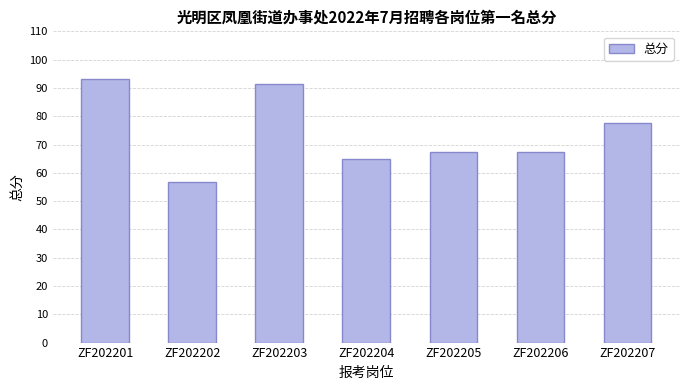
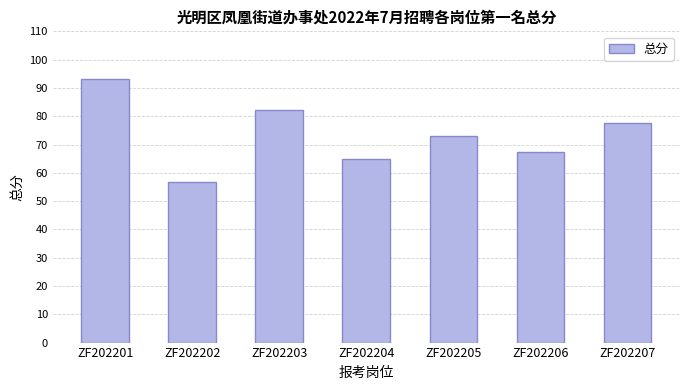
ZF202203: 91 -> 82
ZF202205: 67 -> 73
